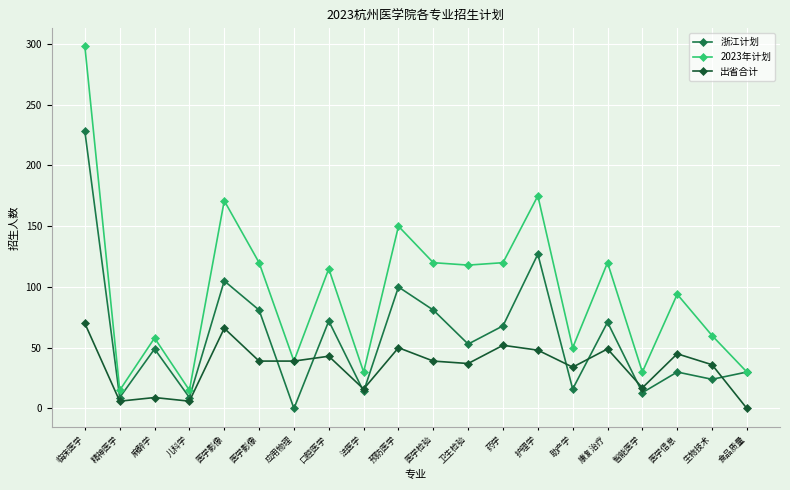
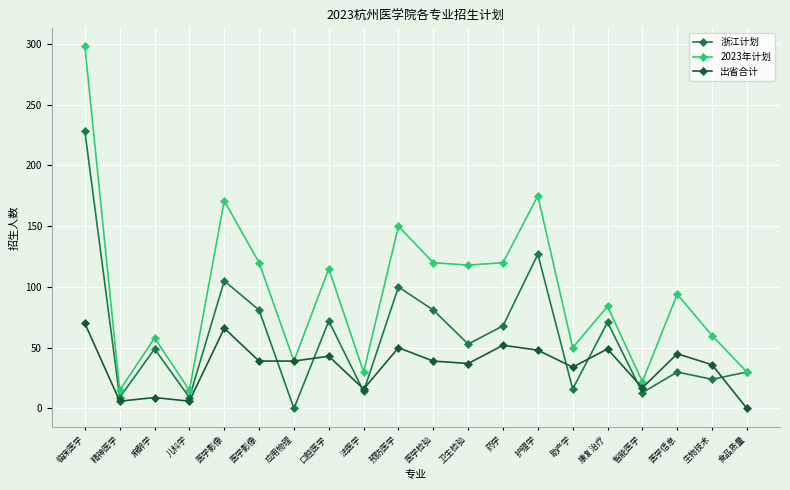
2023年计划, 康复治疗: 120 -> 84
2023年计划, 智能医学: 30 -> 22
